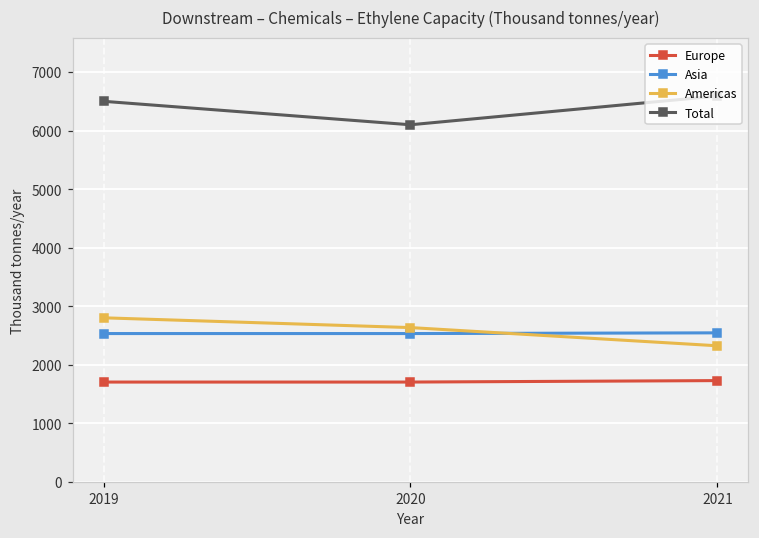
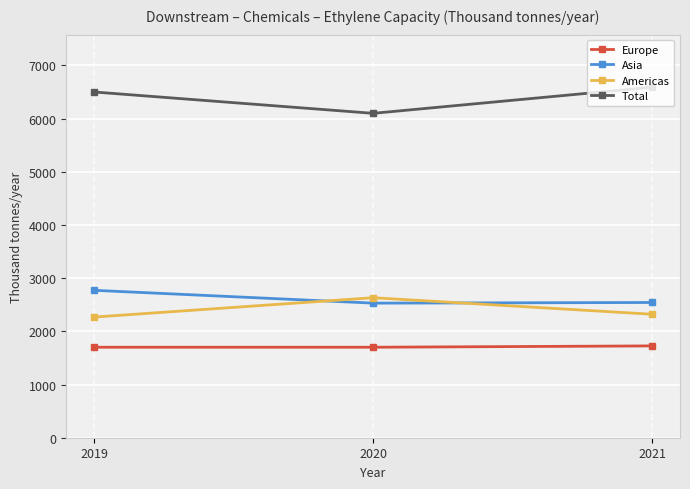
Asia, 2019: 2500 -> 2800
Americas, 2019: 2800 -> 2300
